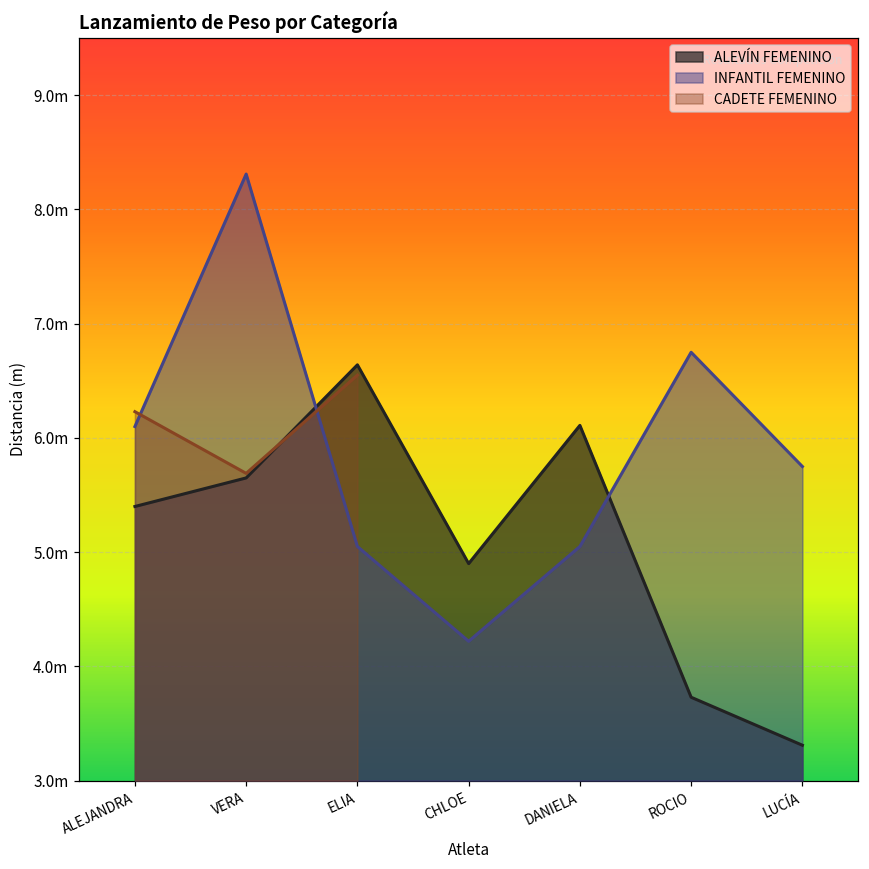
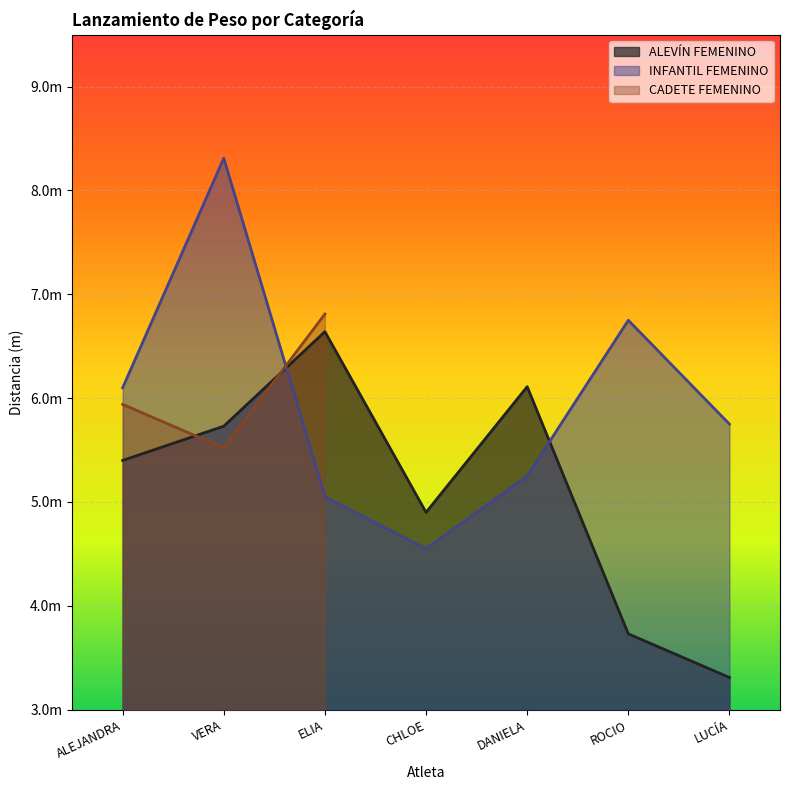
CADETE FEMENINO, ALEJANDRA: 6.23m -> 5.94m
ALEVÍN FEMENINO, VERA: 5.65m -> 5.73m
CADETE FEMENINO, VERA: 5.69m -> 5.52m
CADETE FEMENINO, ELIA: 6.55m -> 6.81m
INFANTIL FEMENINO, CHLOE: 4.22m -> 4.55m
INFANTIL FEMENINO, DANIELA: 5.05m -> 5.25m
